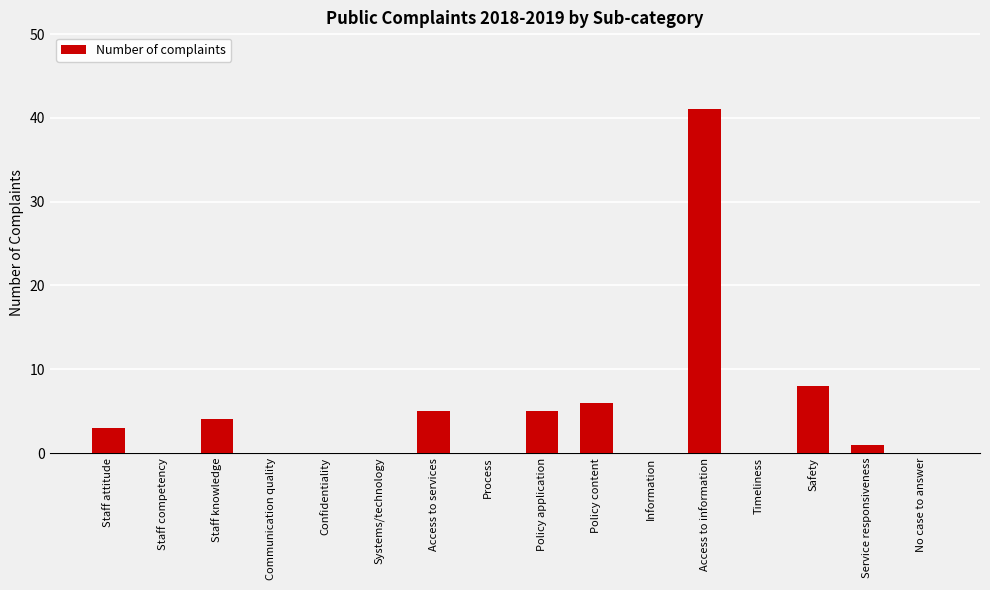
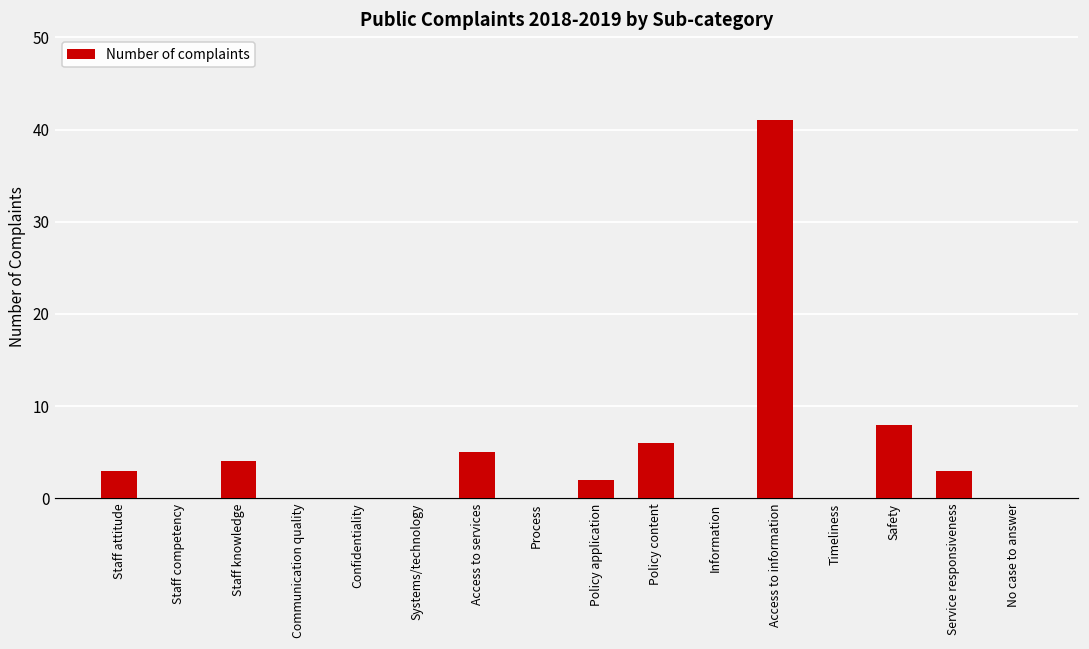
Policy application: 5 -> 2
Service responsiveness: 1 -> 3
